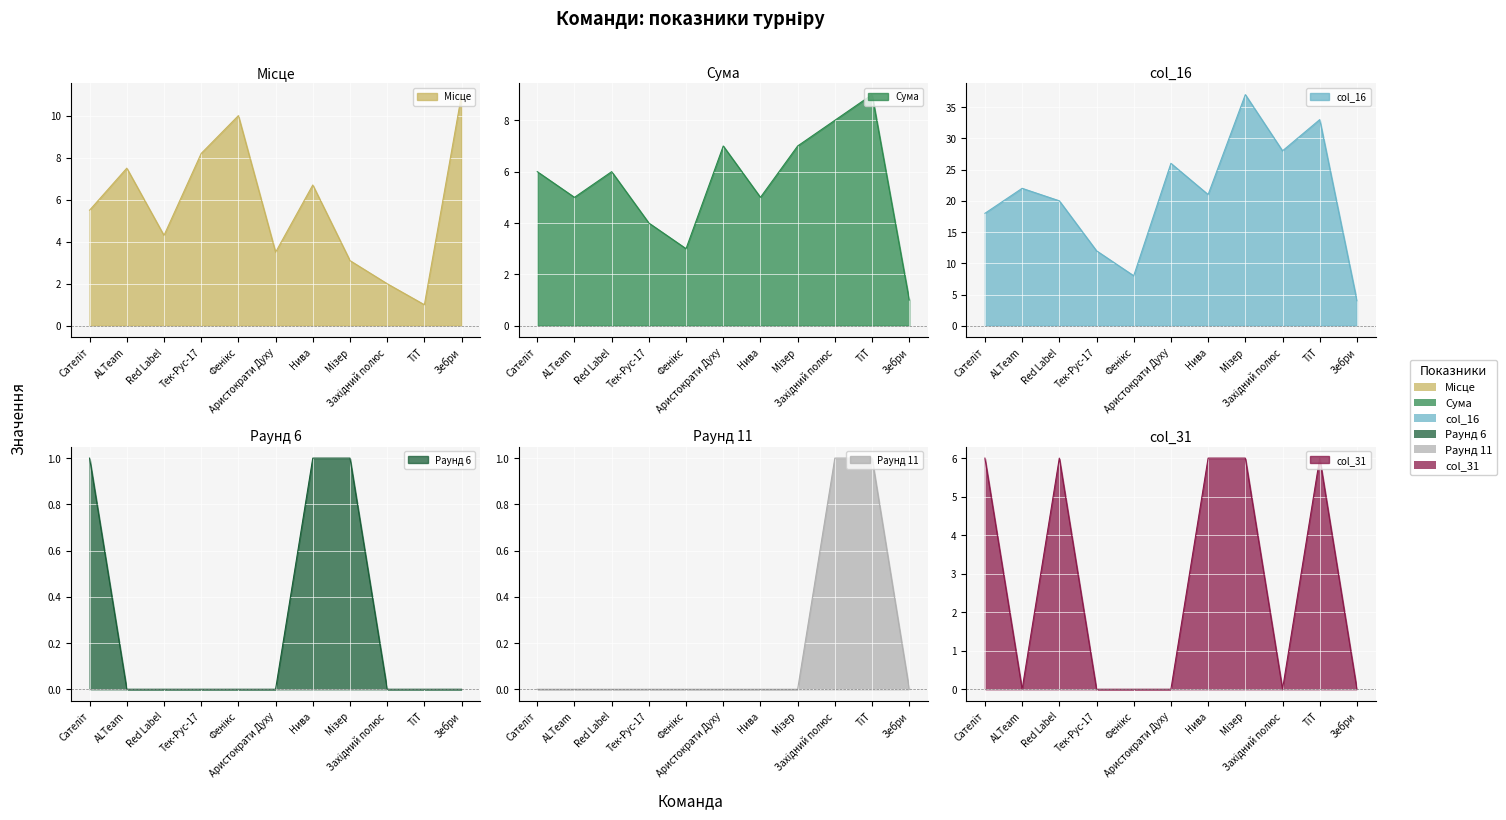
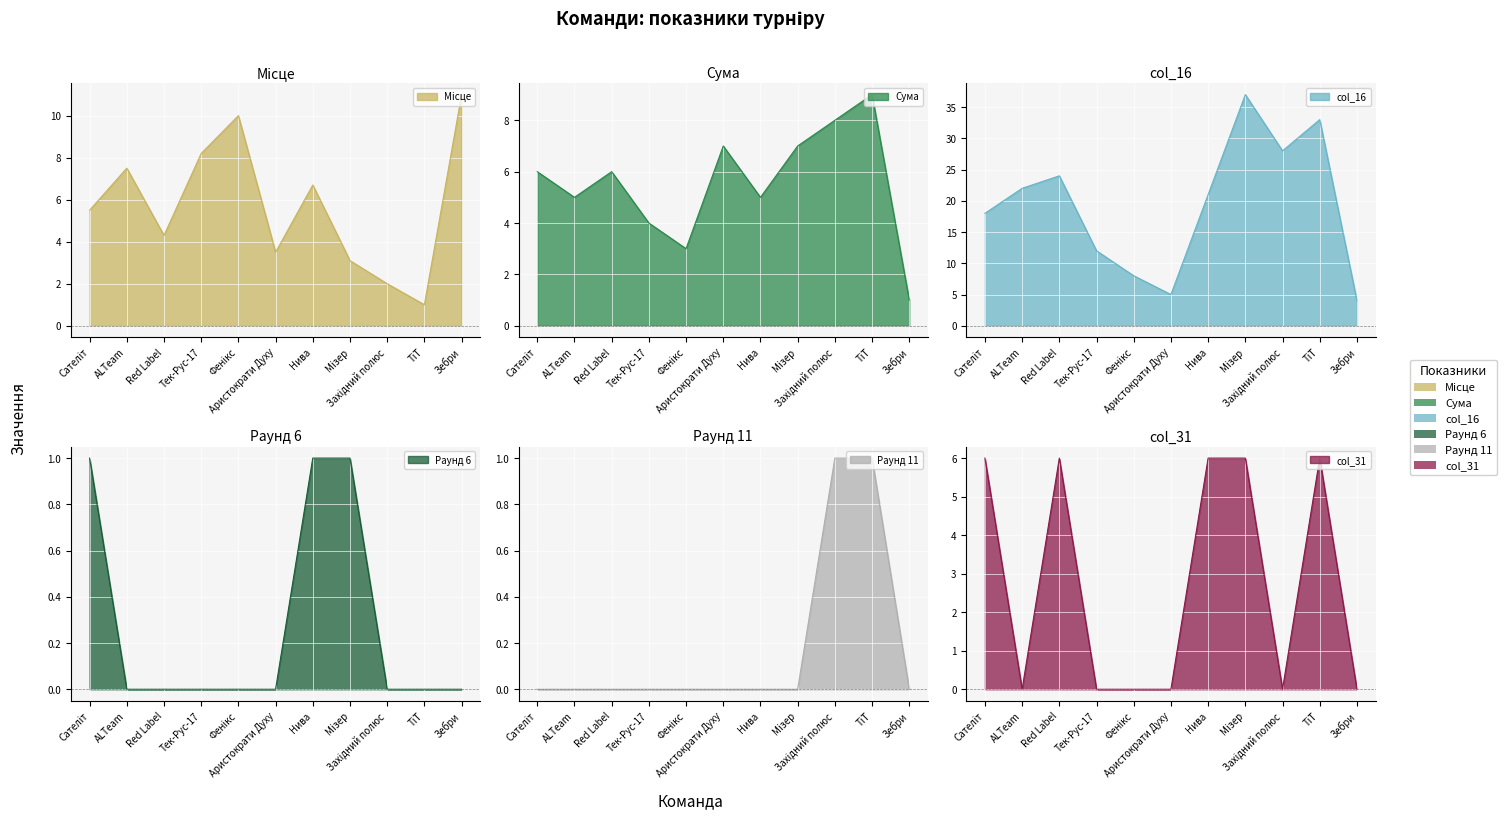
col_16, Red Label: 20 -> 24
col_16, Аристократи Духу: 26 -> 5
